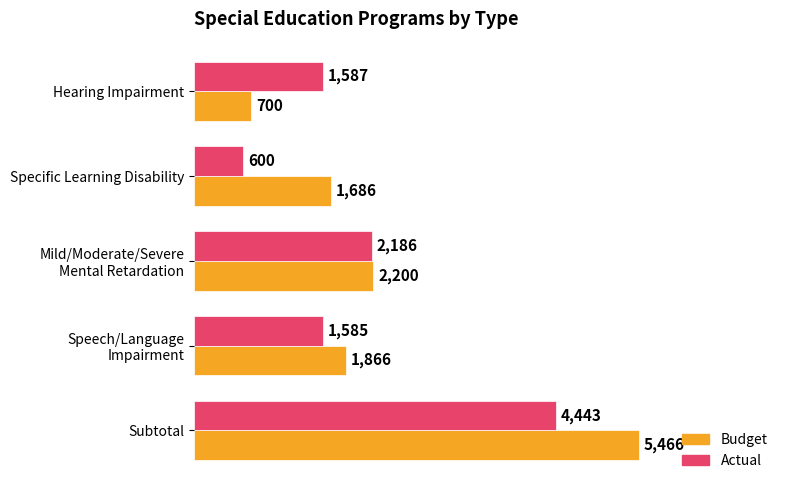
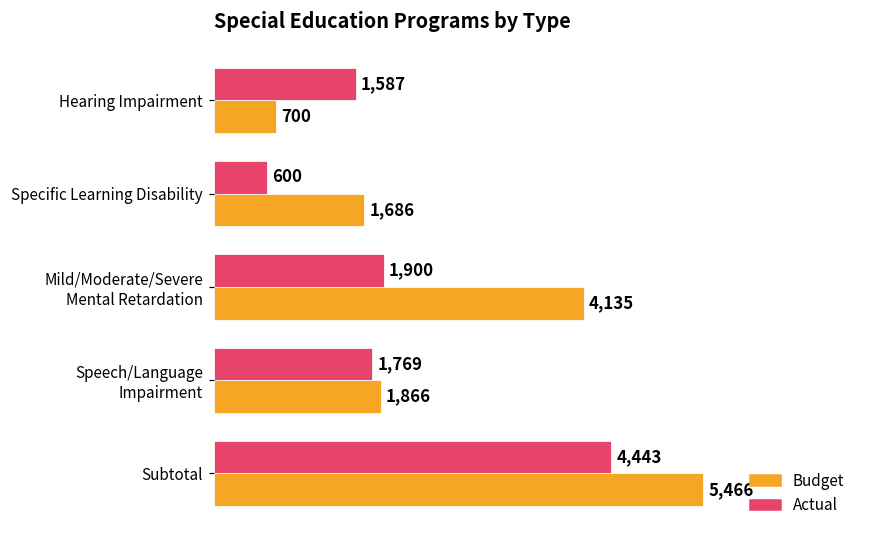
Actual, Mild/Moderate/Severe Mental Retardation: 2,186 -> 1,900
Budget, Mild/Moderate/Severe Mental Retardation: 2,200 -> 4,135
Actual, Speech/Language Impairment: 1,585 -> 1,769
